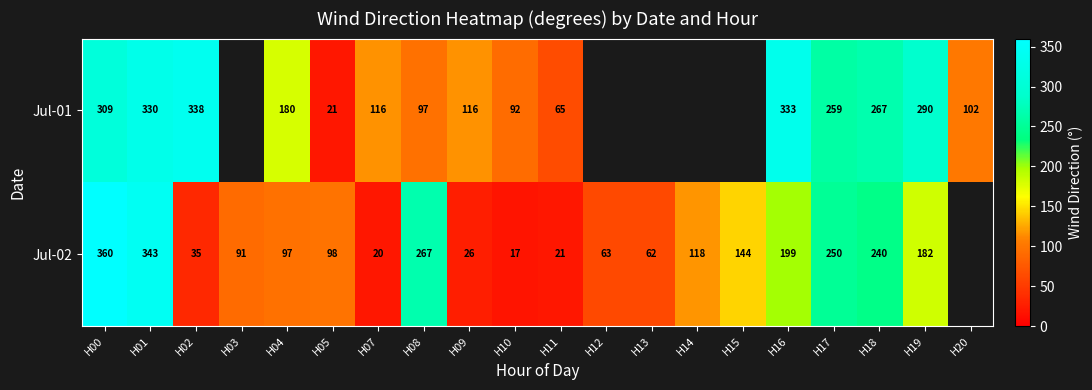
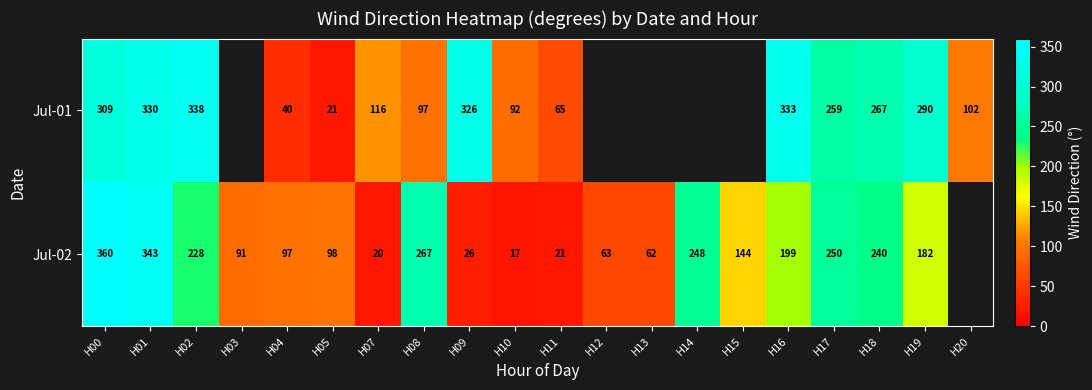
Jul-01, H04: 180 -> 40
Jul-01, H09: 116 -> 326
Jul-02, H02: 35 -> 228
Jul-02, H14: 118 -> 248
